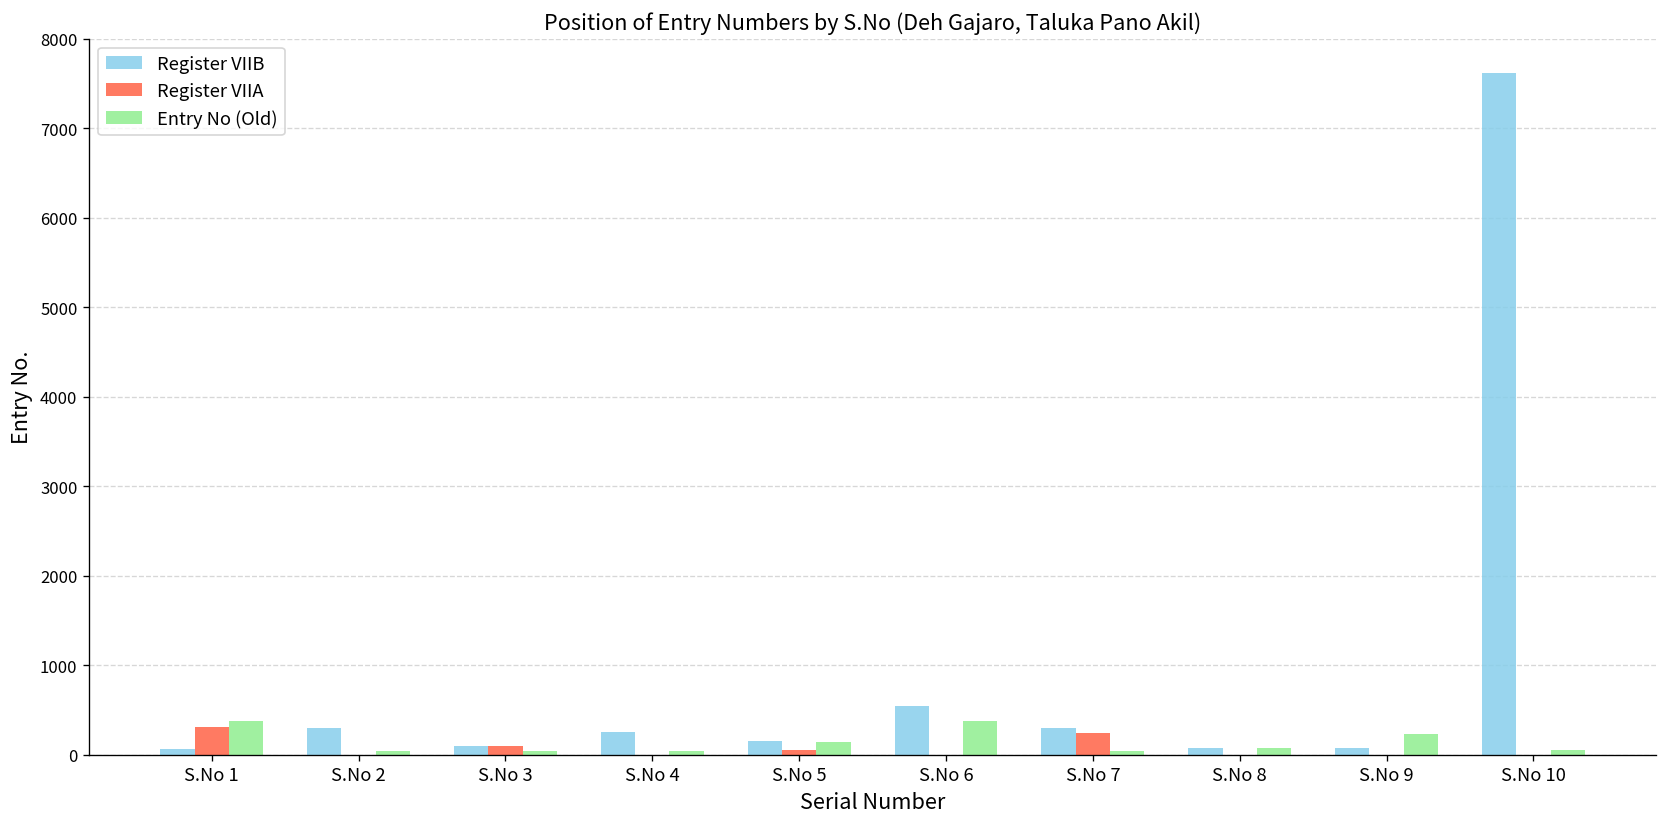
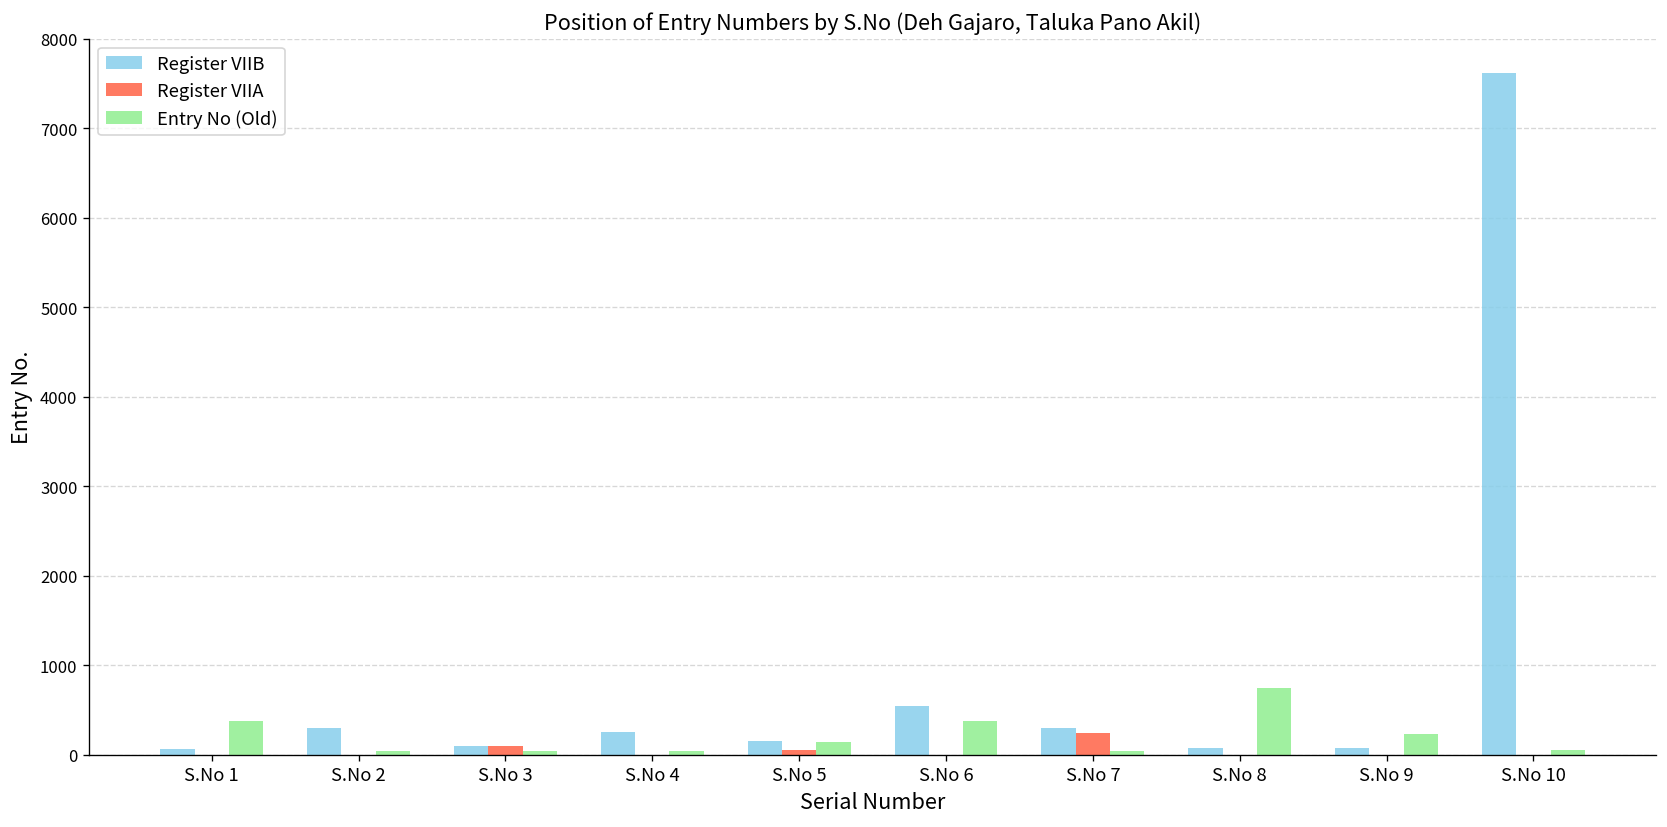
Register VIIA, S.No 1: 300 -> 0
Entry No (Old), S.No 8: 100 -> 800
